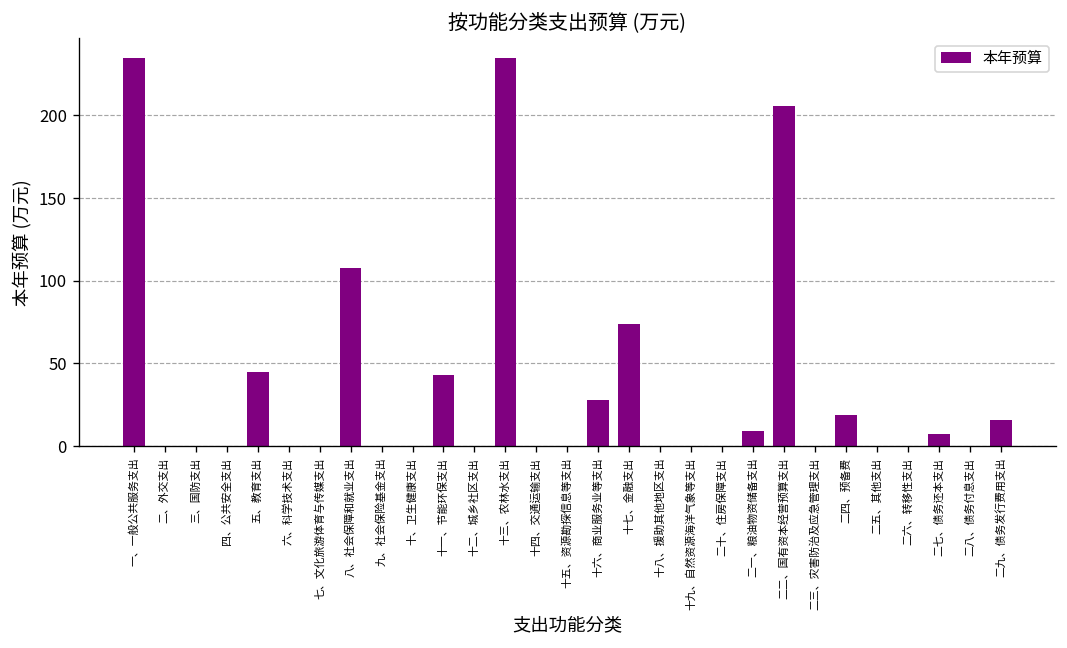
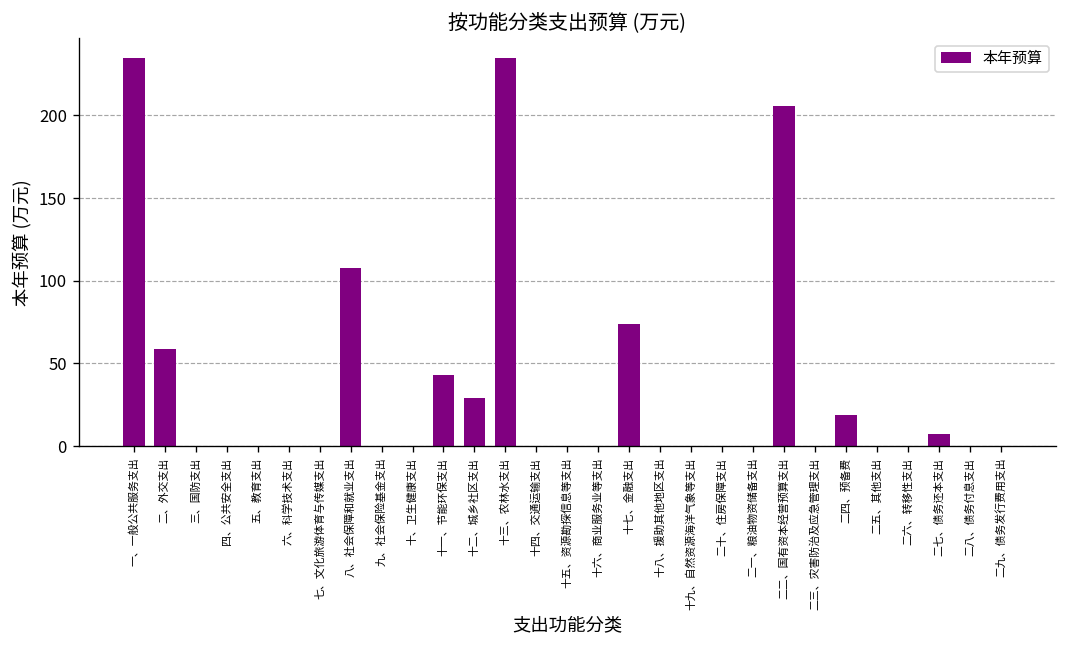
二、外交支出: 0 -> 59
五、教育支出: 45 -> 0
十二、城乡社区支出: 0 -> 29
十六、商业服务业等支出: 28 -> 0
二一、粮油物资储备支出: 9 -> 0
二九、债务发行费用支出: 16 -> 0
